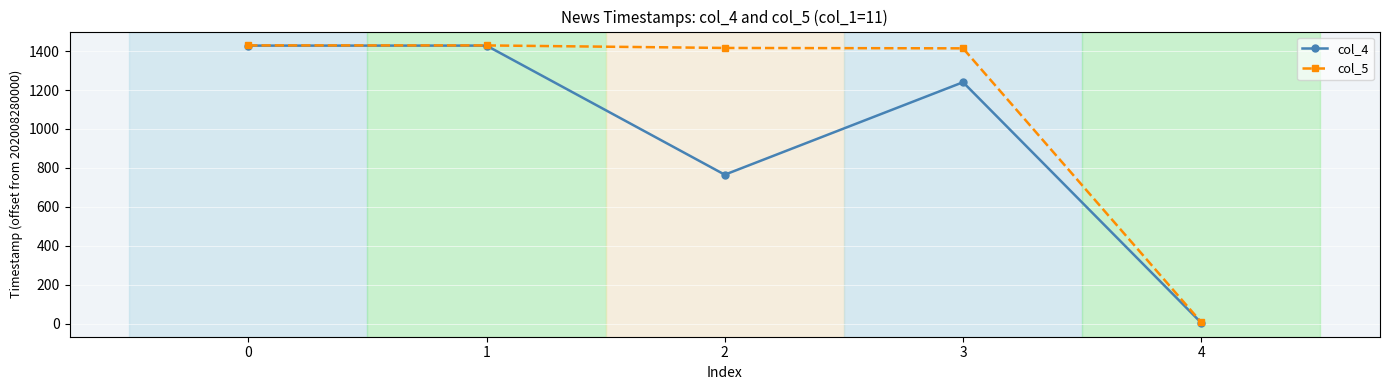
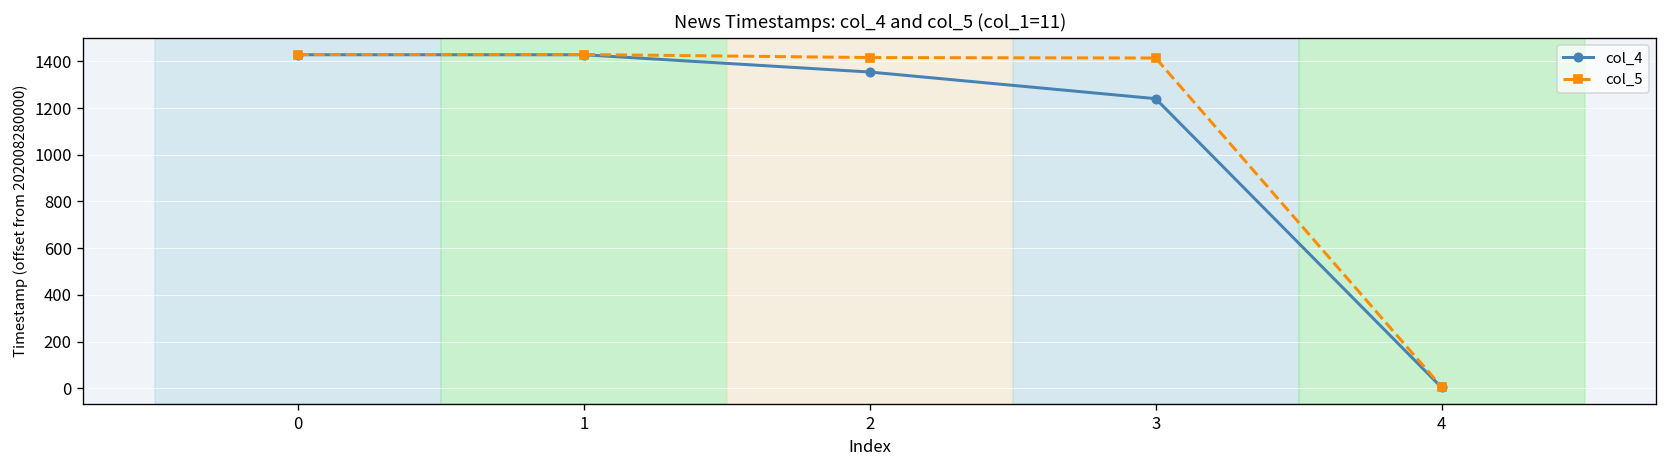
col_4, 2: 770 -> 1350
